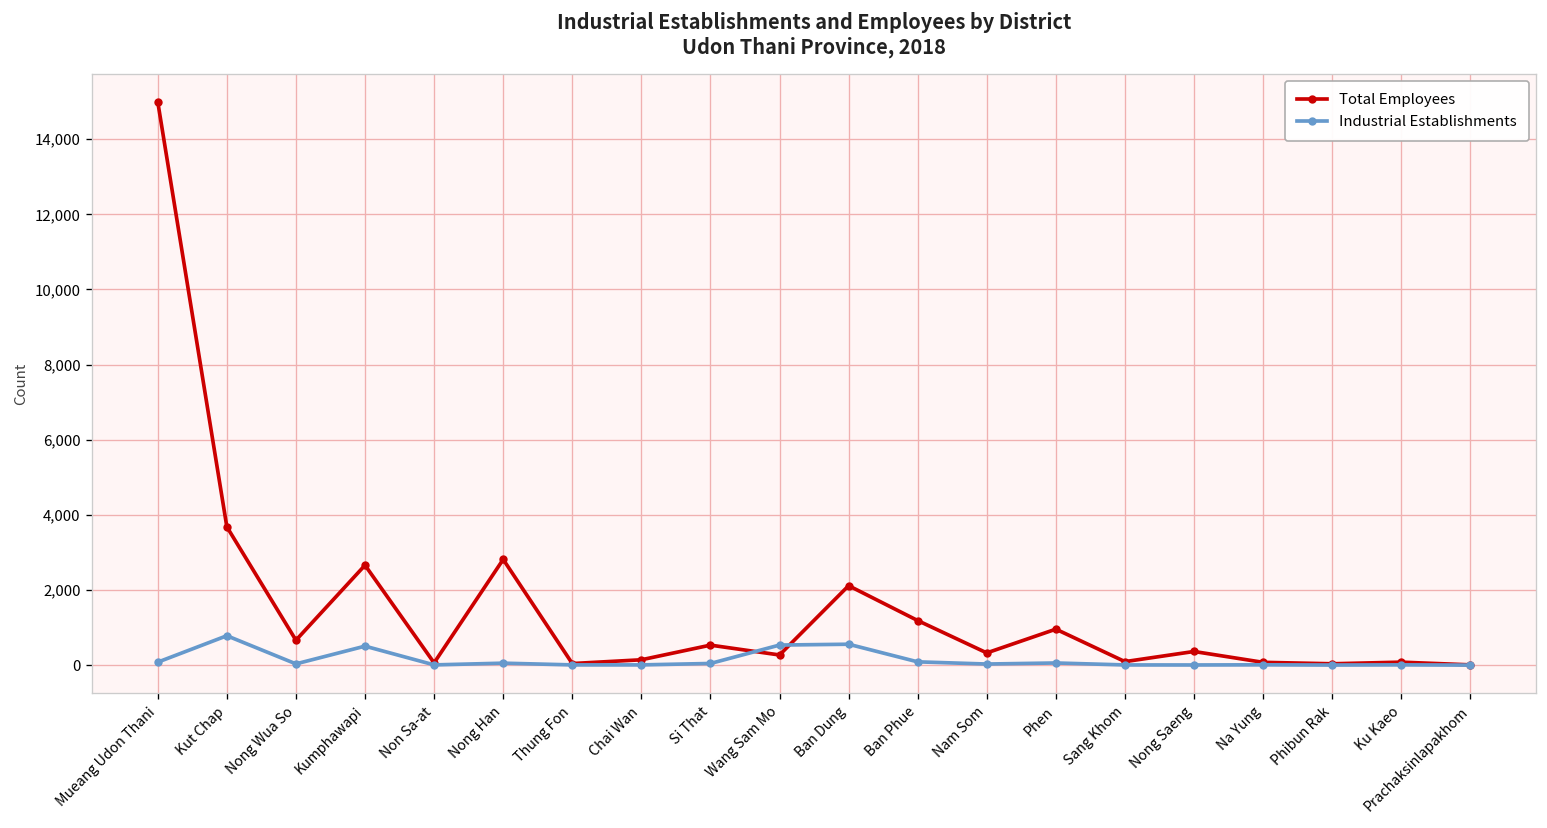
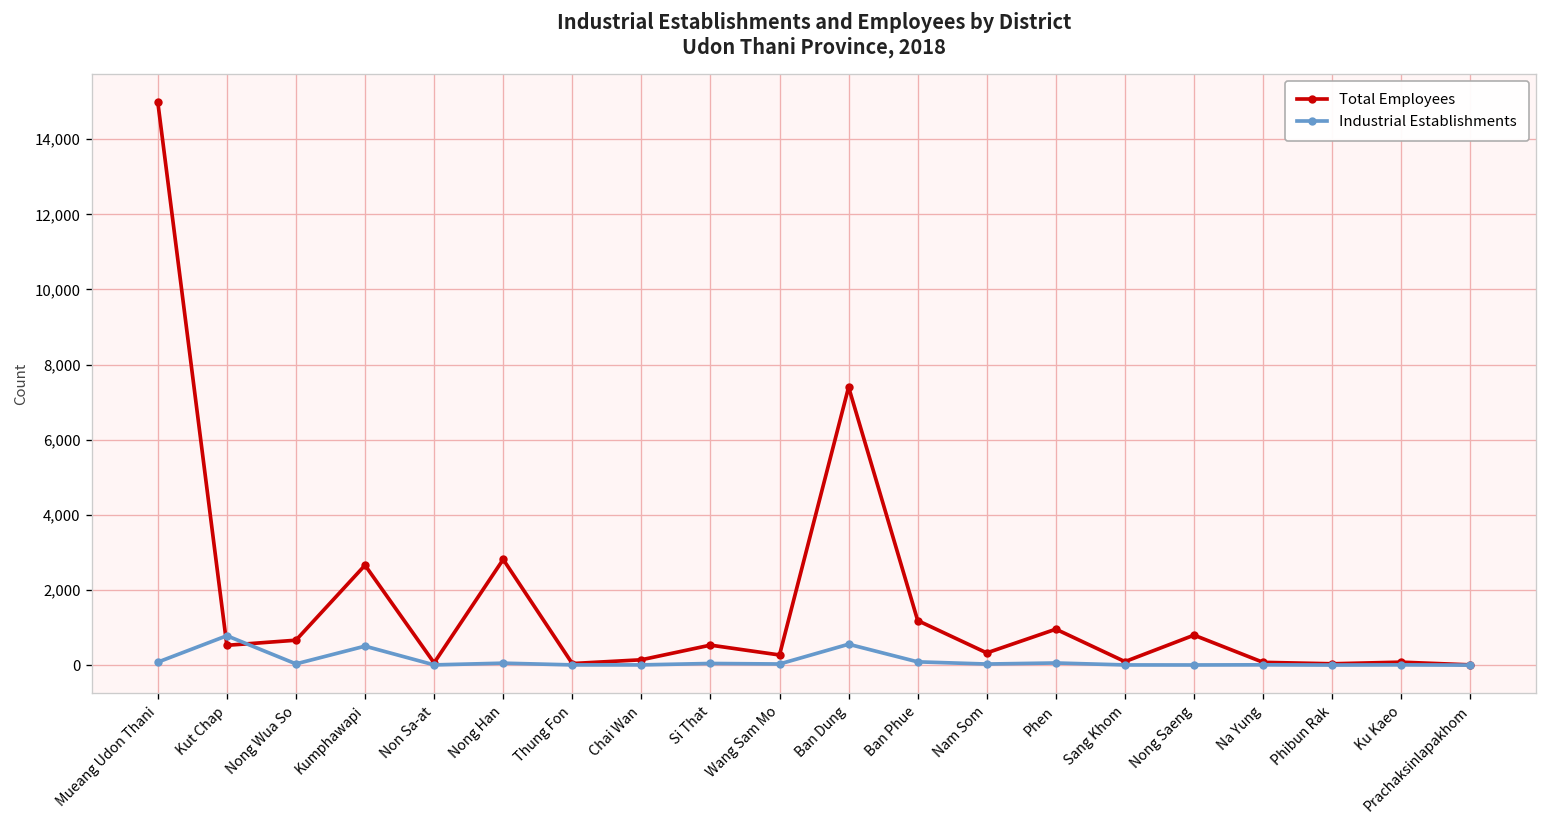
Total Employees, Kut Chap: 3,700 -> 500
Industrial Establishments, Wang Sam Mo: 500 -> 0
Total Employees, Ban Dung: 2,100 -> 7,400
Total Employees, Nong Saeng: 400 -> 800
